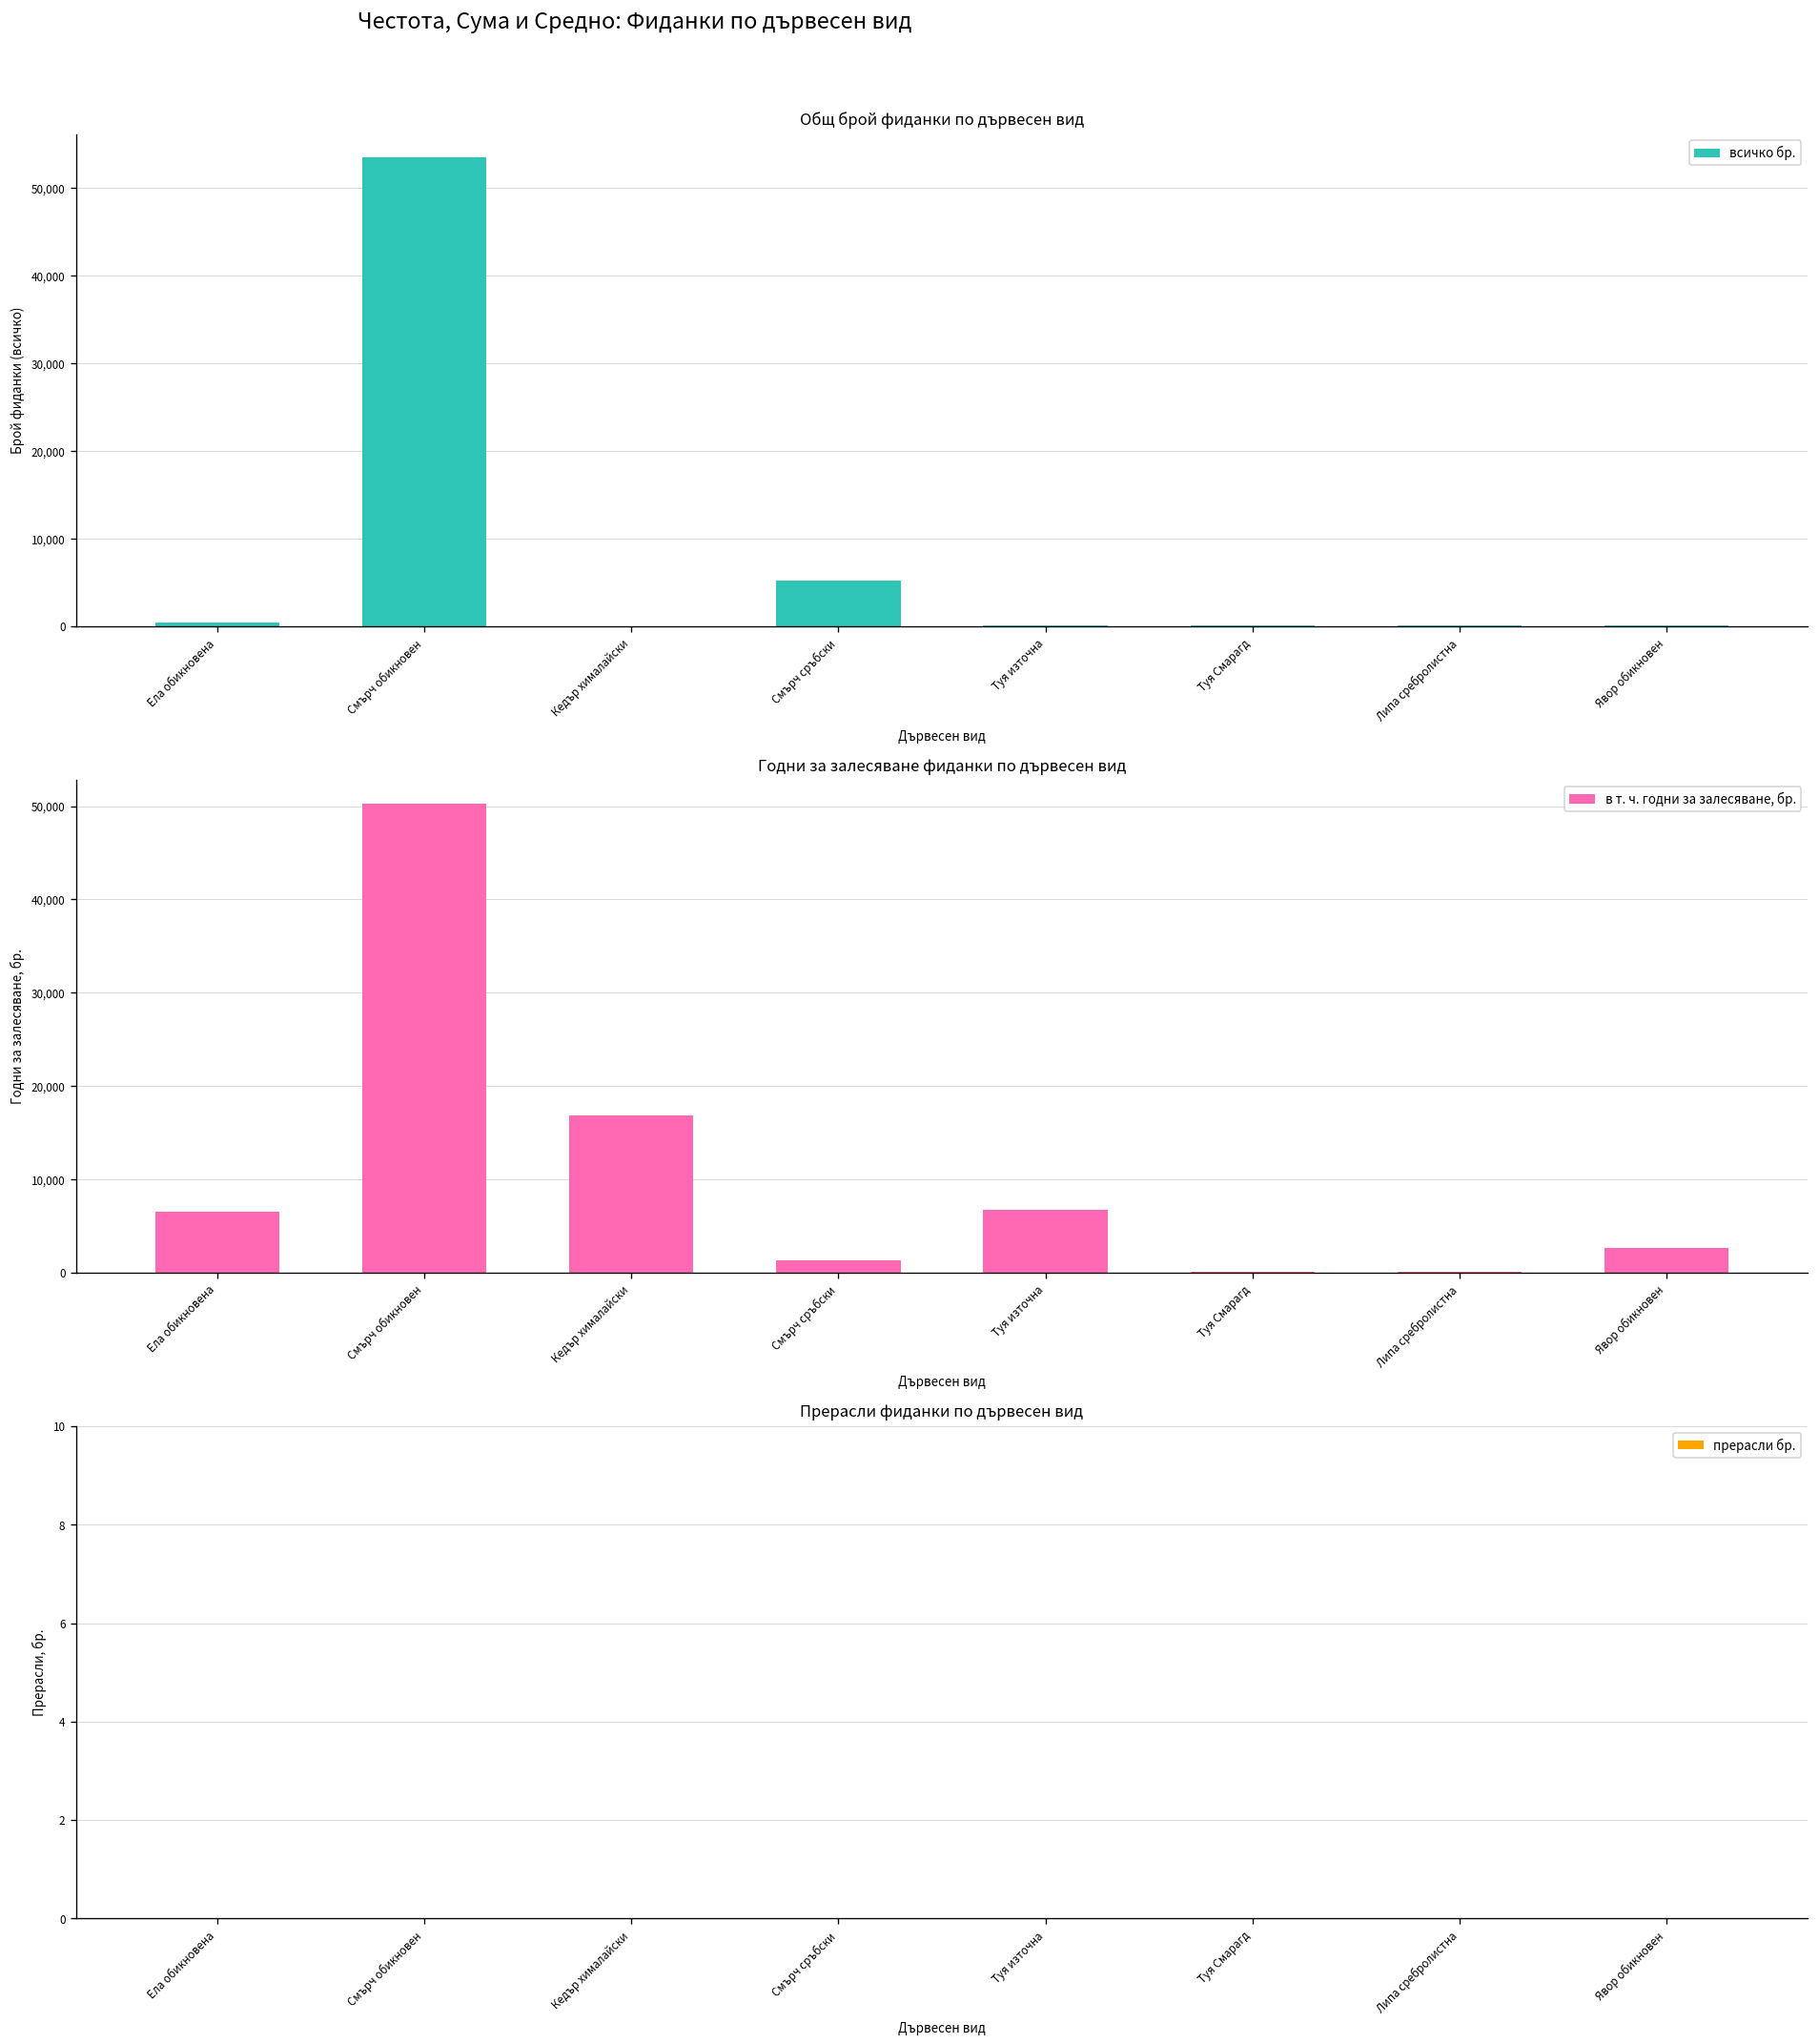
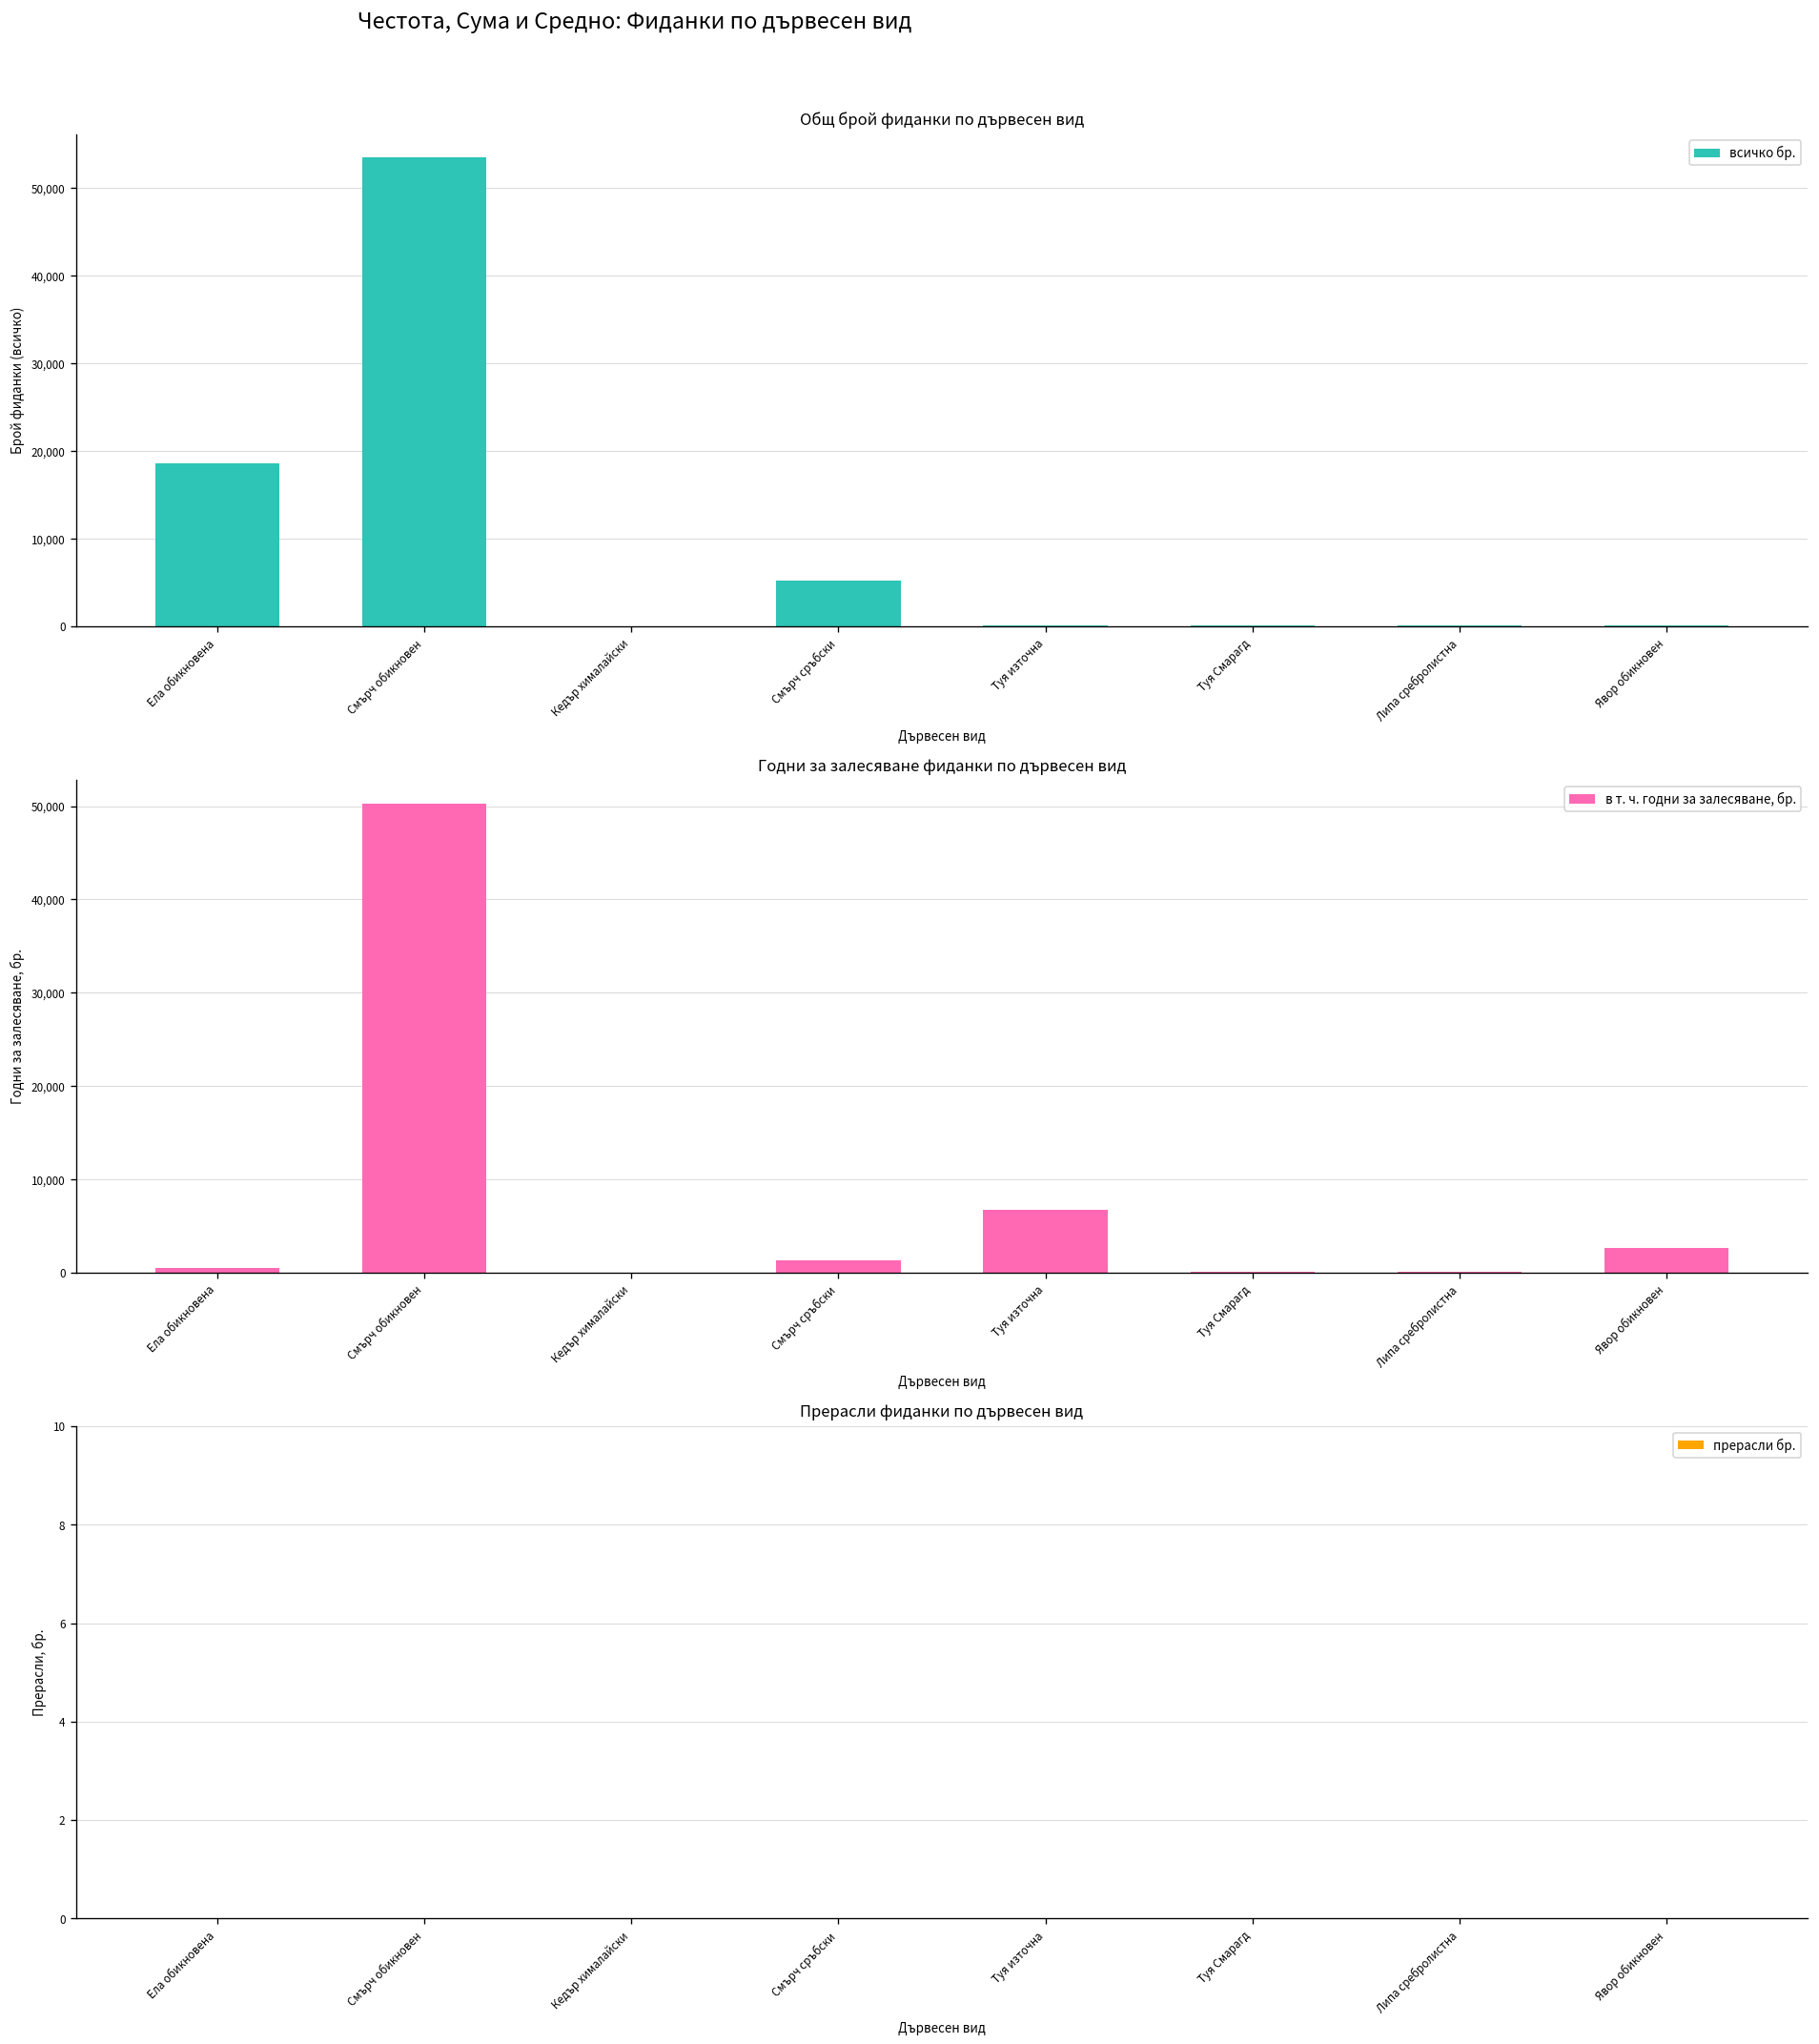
Общ брой фиданки по дървесен вид, Ела обикновена: 0 -> 19,000
Годни за залесяване фиданки по дървесен вид, Ела обикновена: 7,000 -> 0
Годни за залесяване фиданки по дървесен вид, Кедър хималайски: 17,000 -> 0
